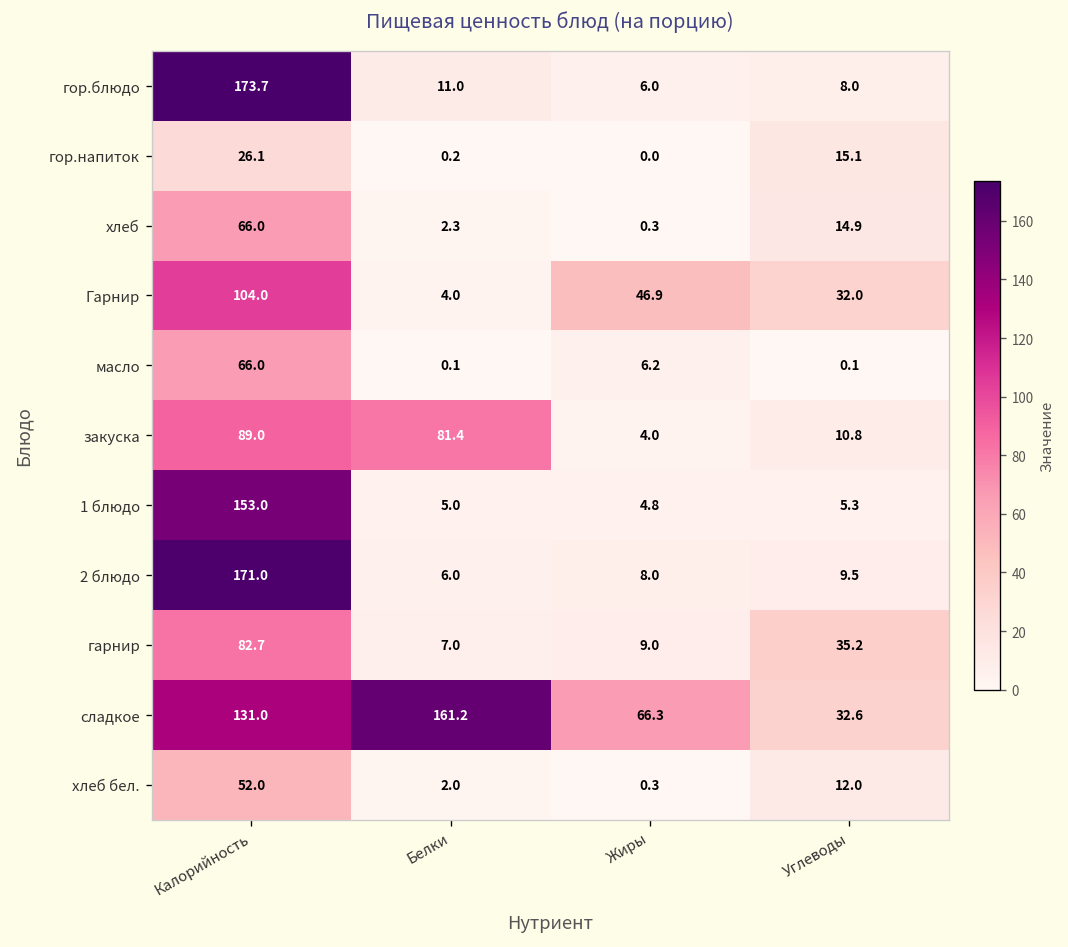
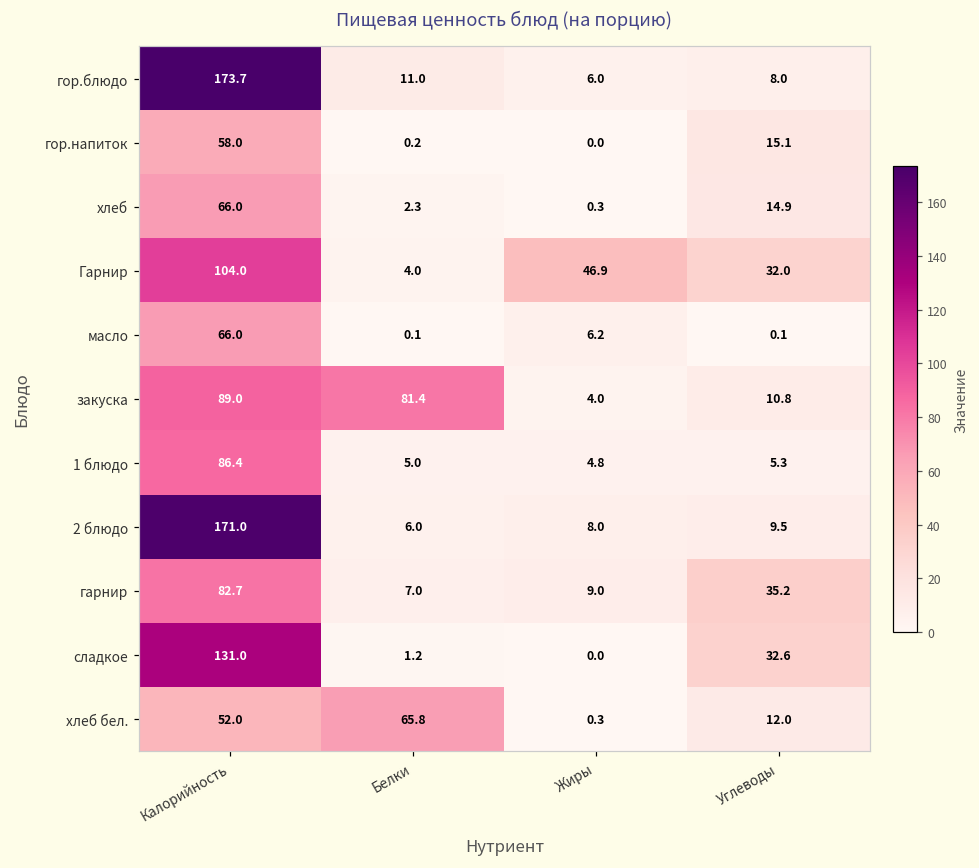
гор.напиток, Калорийность: 26.1 -> 58.0
1 блюдо, Калорийность: 153.0 -> 86.4
сладкое, Белки: 161.2 -> 1.2
сладкое, Жиры: 66.3 -> 0.0
хлеб бел., Белки: 2.0 -> 65.8
